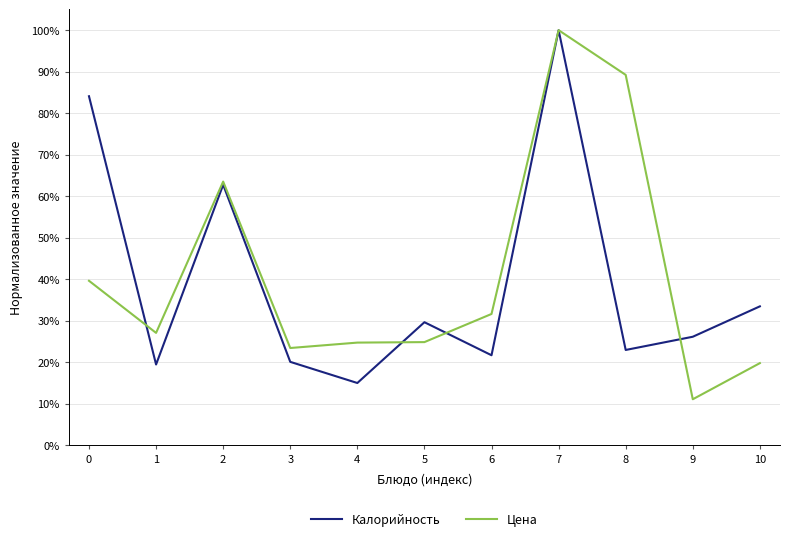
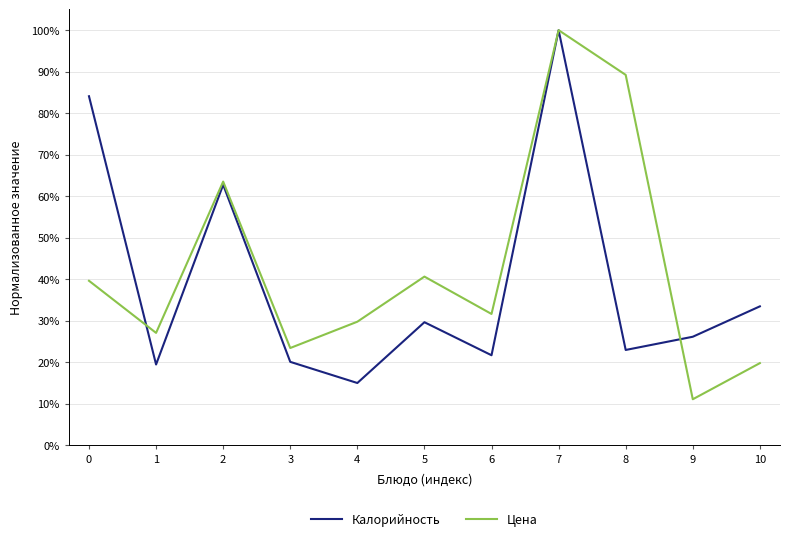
Цена, 4: 25% -> 30%
Цена, 5: 25% -> 41%
